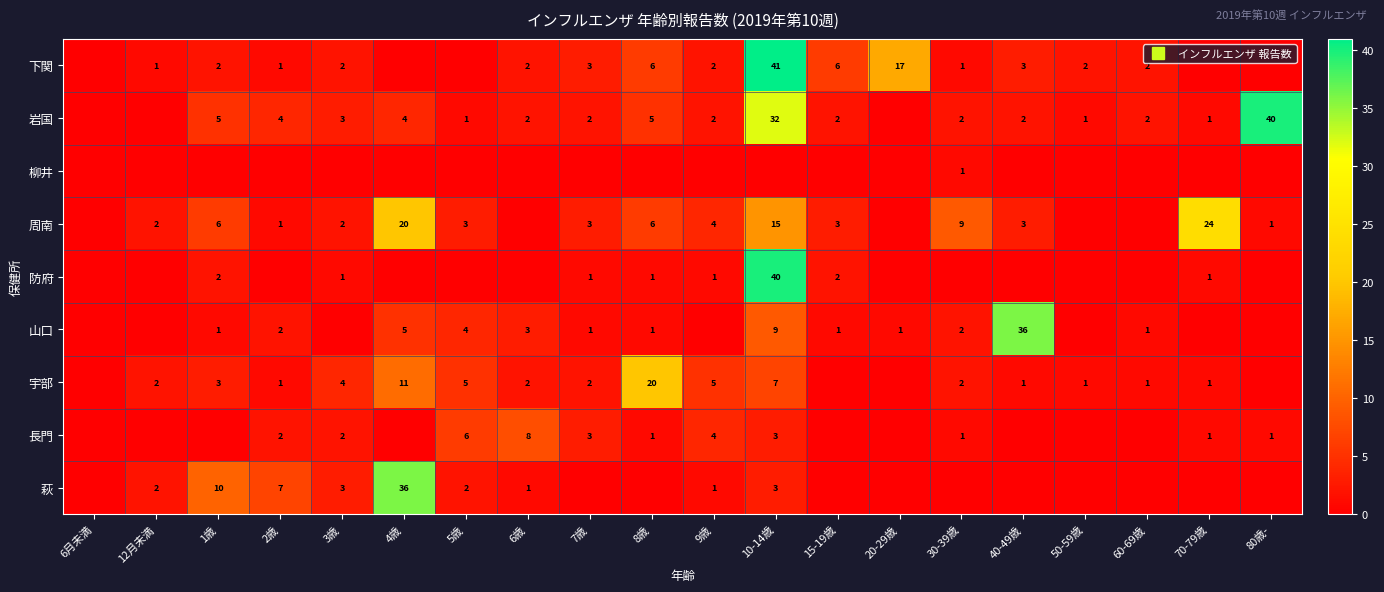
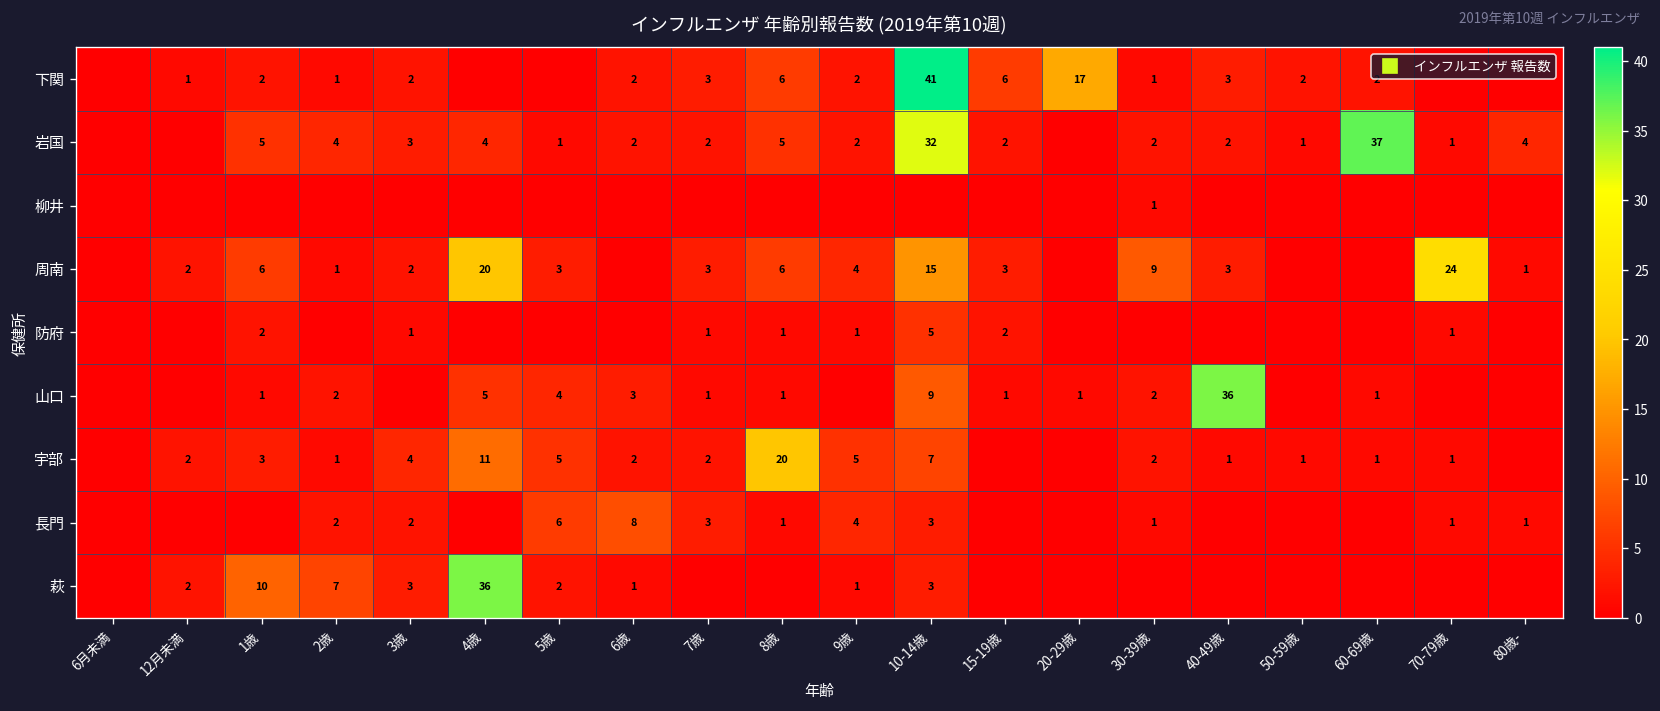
岩国, 60-69歳: 2 -> 37
岩国, 80歳-: 40 -> 4
防府, 10-14歳: 40 -> 5
